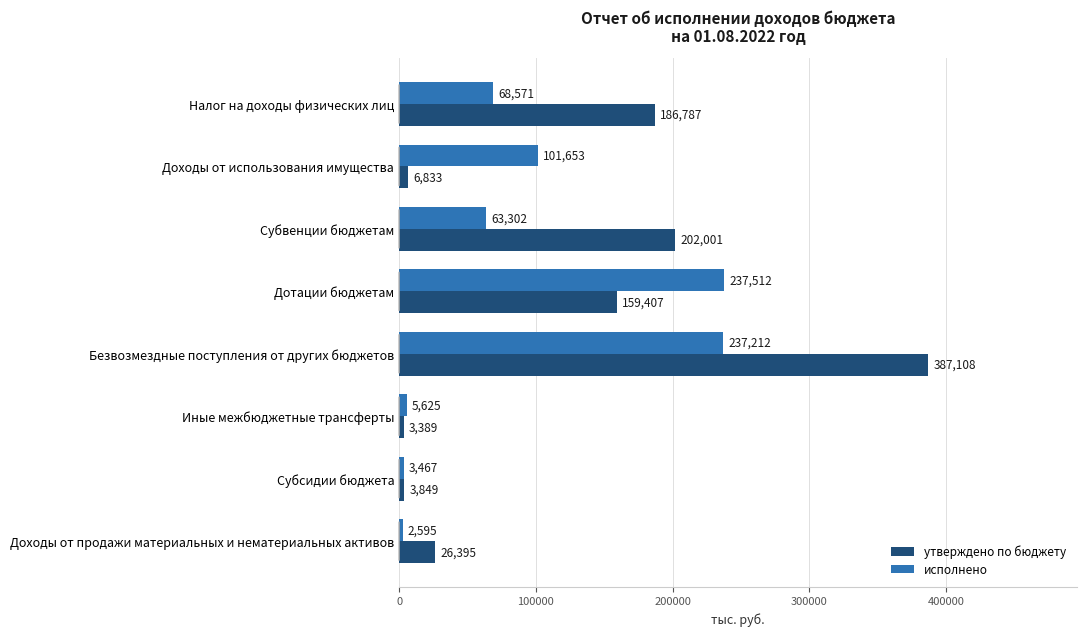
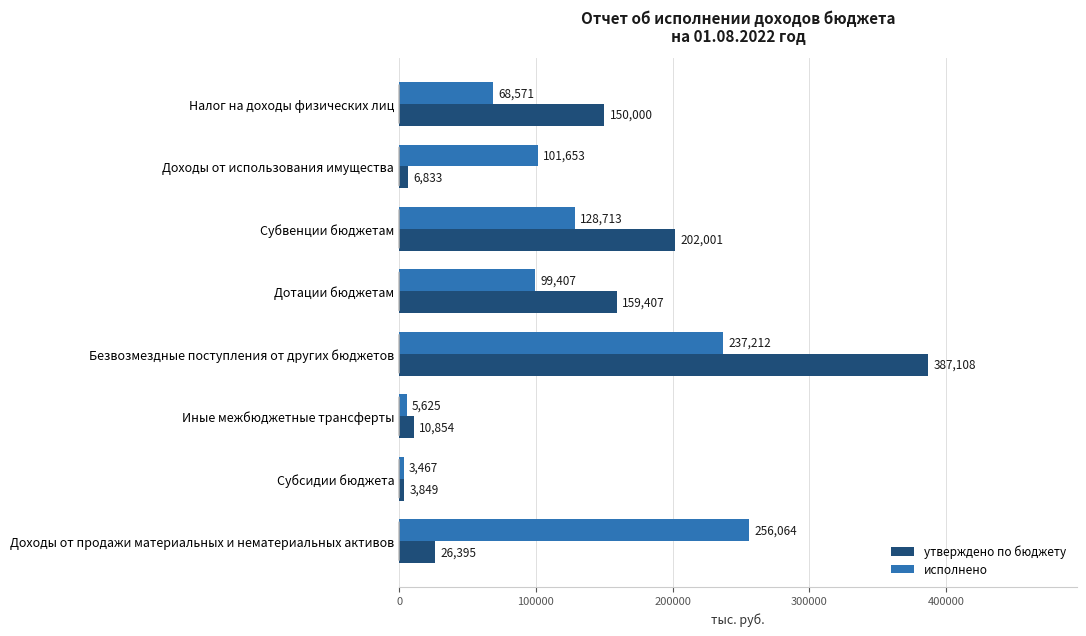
утверждено по бюджету, Налог на доходы физических лиц: 186,787 -> 150,000
исполнено, Субвенции бюджетам: 63,302 -> 128,713
исполнено, Дотации бюджетам: 237,512 -> 99,407
утверждено по бюджету, Иные межбюджетные трансферты: 3,389 -> 10,854
исполнено, Доходы от продажи материальных и нематериальных активов: 2,595 -> 256,064
